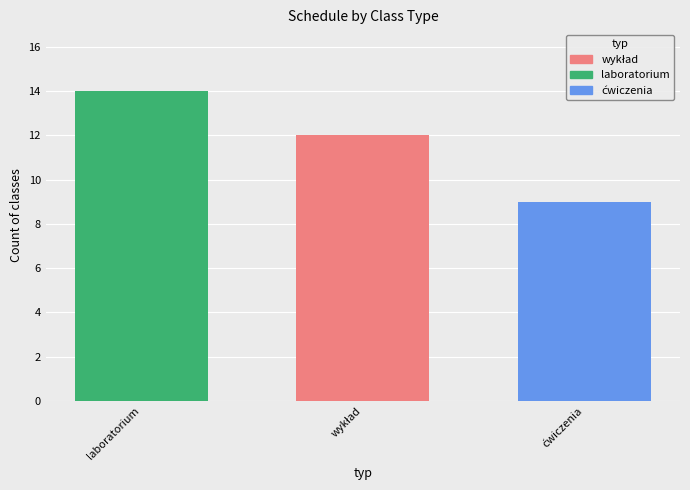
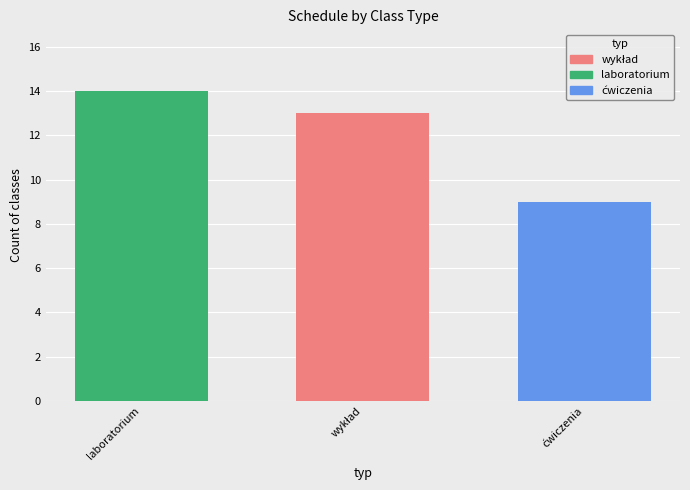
wykład: 12 -> 13
